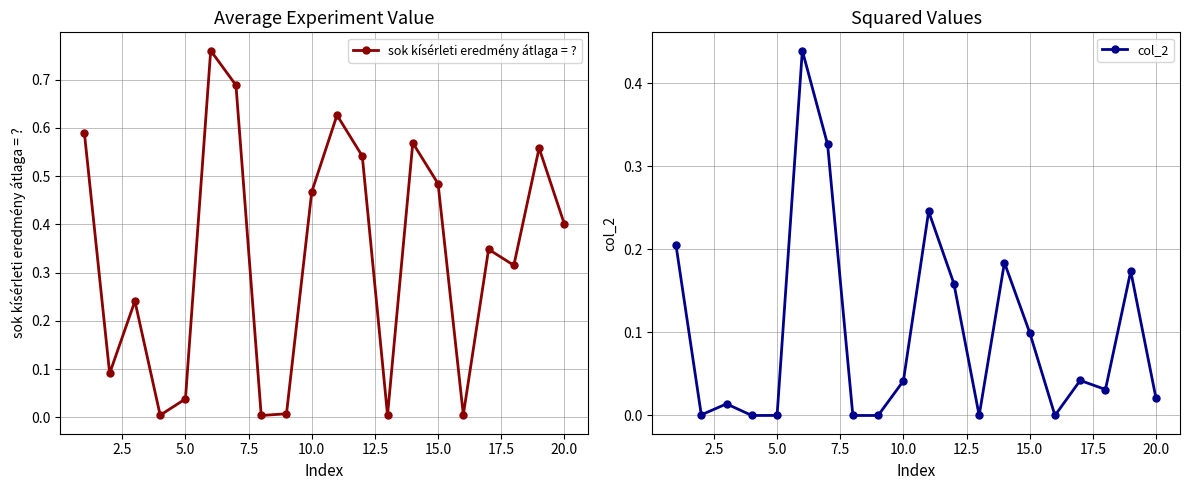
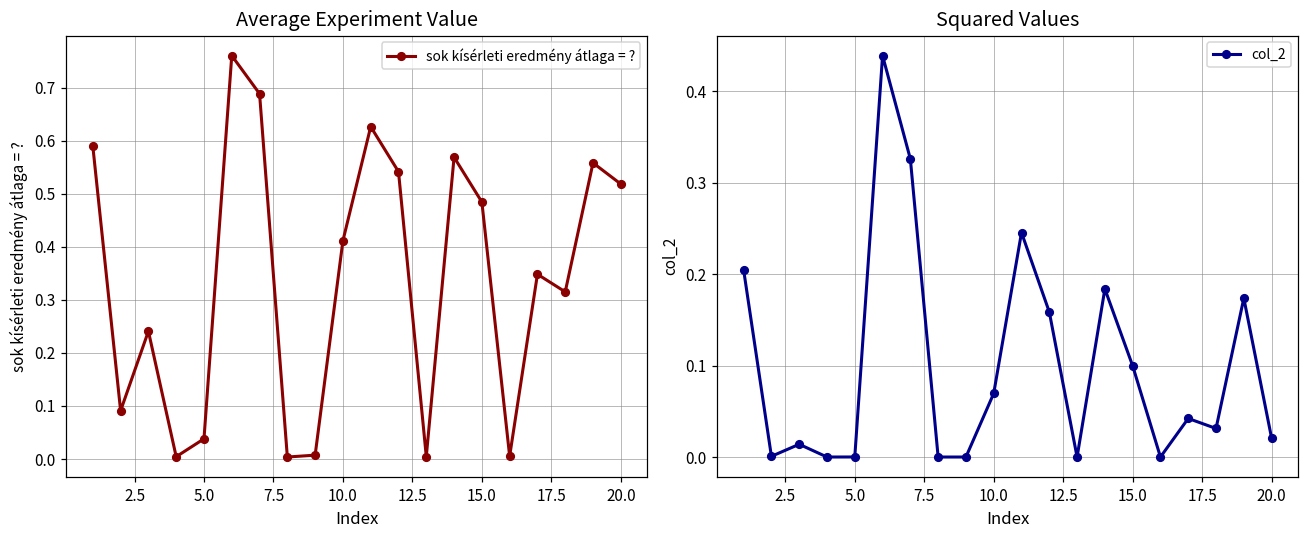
Average Experiment Value, 10.0: 0.47 -> 0.41
Average Experiment Value, 20.0: 0.40 -> 0.52
Squared Values, 10.0: 0.04 -> 0.07
